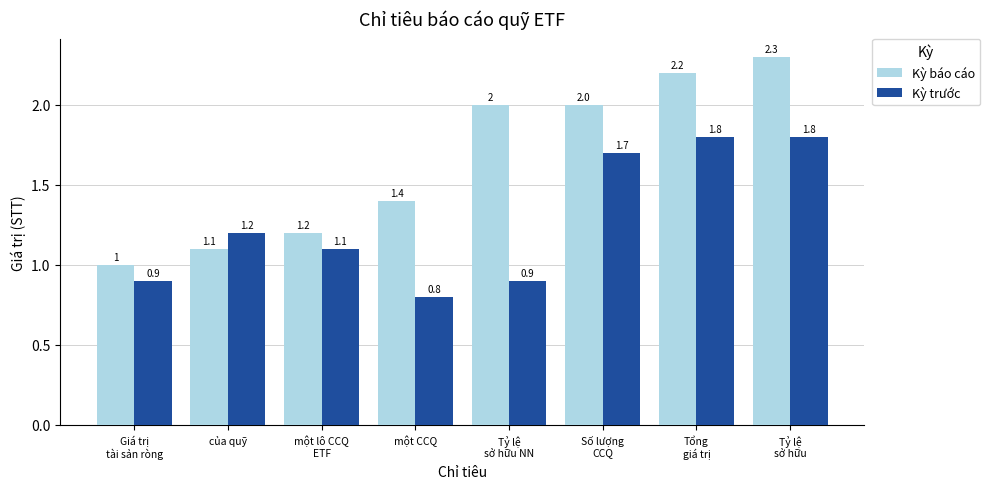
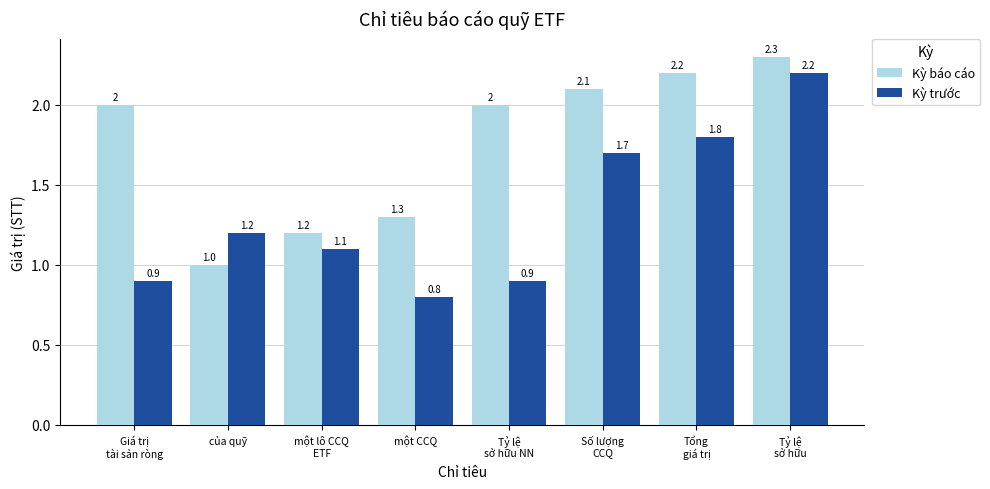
Kỳ báo cáo, Giá trị tài sản ròng: 1 -> 2
Kỳ báo cáo, của quỹ: 1.1 -> 1.0
Kỳ báo cáo, một CCQ: 1.4 -> 1.3
Kỳ báo cáo, Số lượng CCQ: 2.0 -> 2.1
Kỳ trước, Tỷ lệ sở hữu: 1.8 -> 2.2
